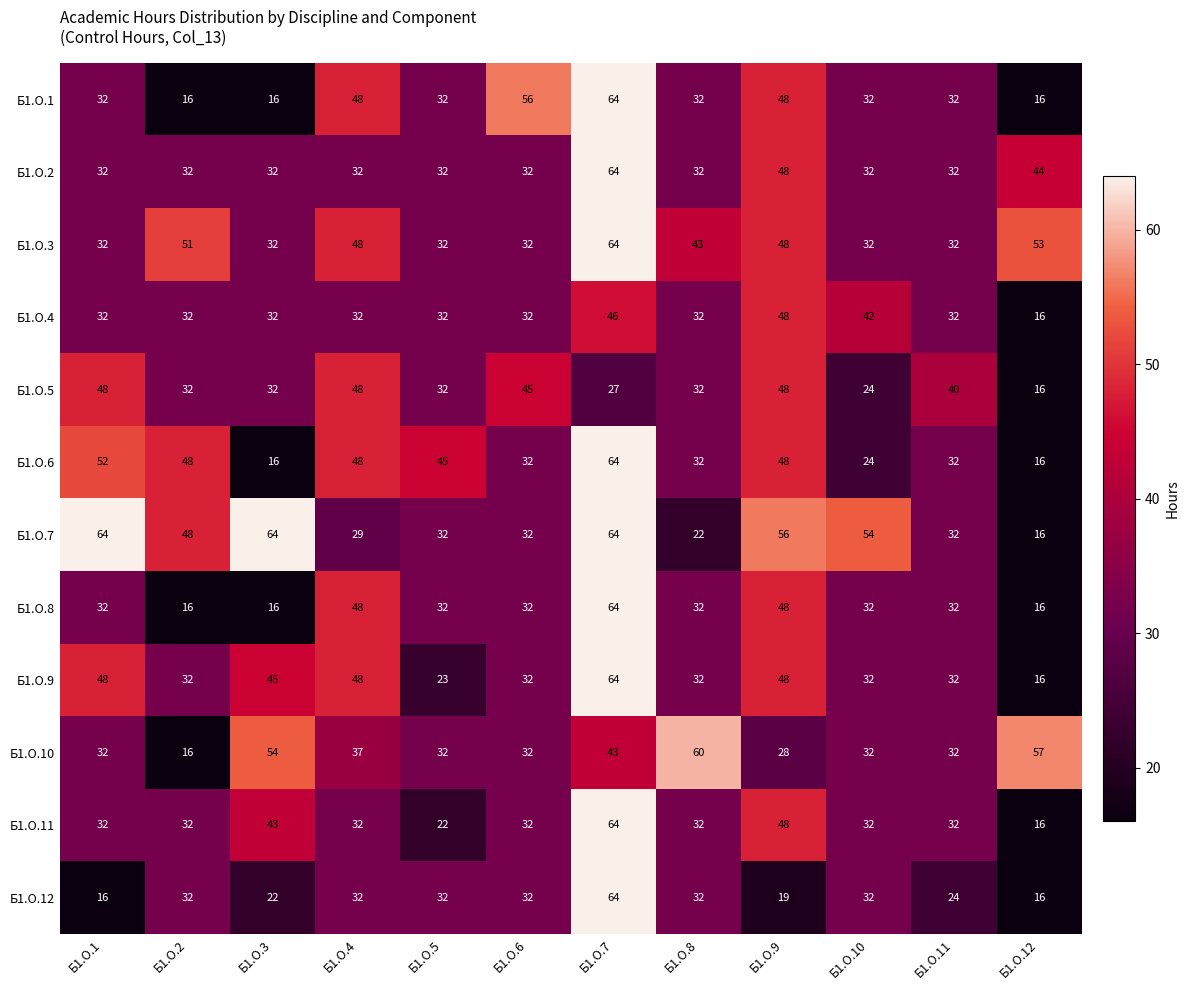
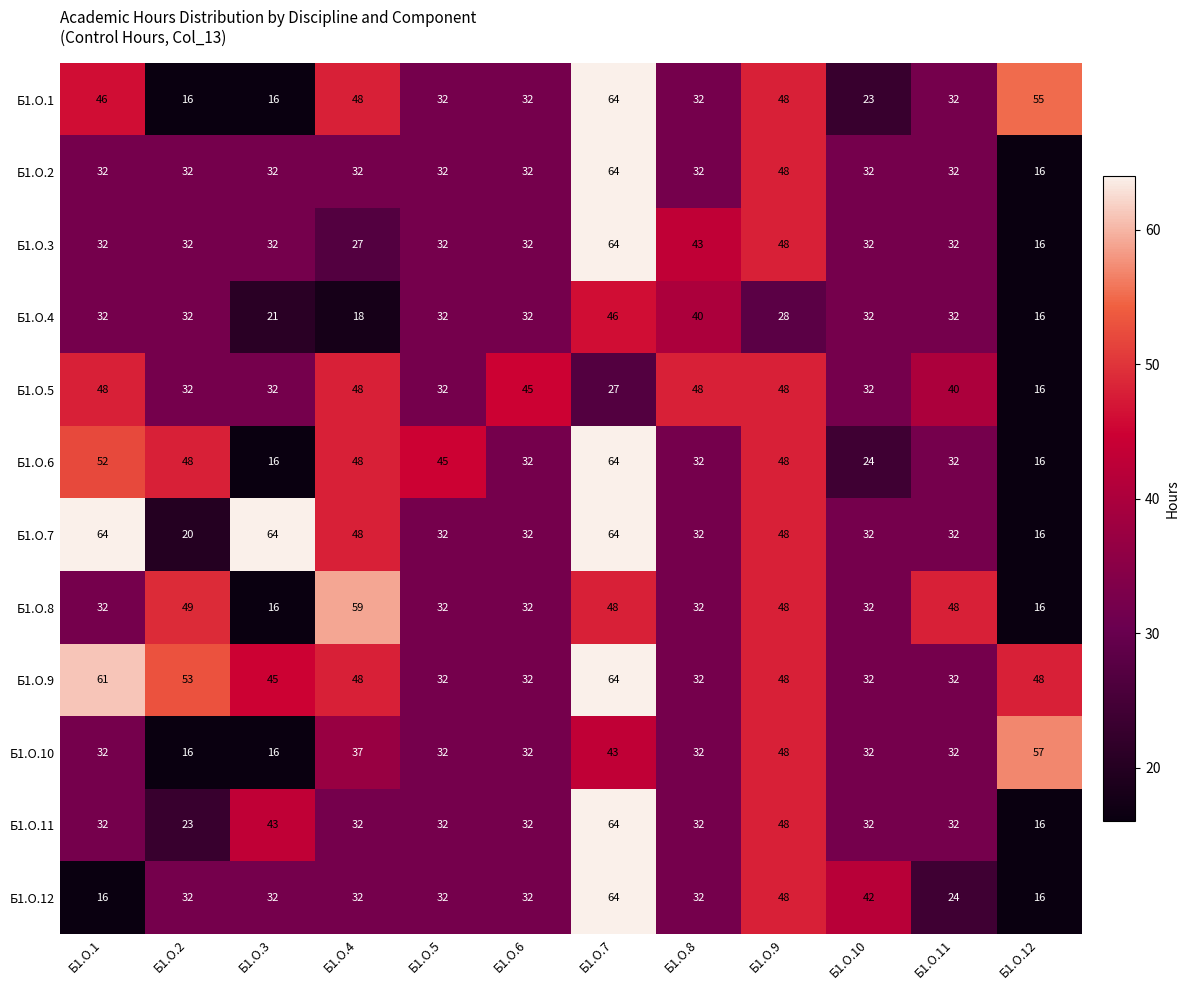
Б1.О.1, Б1.О.1: 32 -> 46
Б1.О.1, Б1.О.6: 56 -> 32
Б1.О.1, Б1.О.10: 32 -> 23
Б1.О.1, Б1.О.12: 16 -> 55
Б1.О.2, Б1.О.12: 44 -> 16
Б1.О.3, Б1.О.2: 51 -> 32
Б1.О.3, Б1.О.4: 48 -> 27
Б1.О.3, Б1.О.12: 53 -> 16
Б1.О.4, Б1.О.3: 32 -> 21
Б1.О.4, Б1.О.4: 32 -> 18
Б1.О.4, Б1.О.8: 32 -> 40
Б1.О.4, Б1.О.9: 48 -> 28
Б1.О.4, Б1.О.10: 42 -> 32
Б1.О.5, Б1.О.8: 32 -> 48
Б1.О.5, Б1.О.10: 24 -> 32
Б1.О.7, Б1.О.2: 48 -> 20
Б1.О.7, Б1.О.4: 29 -> 48
Б1.О.7, Б1.О.8: 22 -> 32
Б1.О.7, Б1.О.9: 56 -> 48
Б1.О.7, Б1.О.10: 54 -> 32
Б1.О.8, Б1.О.2: 16 -> 49
Б1.О.8, Б1.О.4: 48 -> 59
Б1.О.8, Б1.О.7: 64 -> 48
Б1.О.8, Б1.О.11: 32 -> 48
Б1.О.9, Б1.О.1: 48 -> 61
Б1.О.9, Б1.О.2: 32 -> 53
Б1.О.9, Б1.О.5: 23 -> 32
Б1.О.9, Б1.О.12: 16 -> 48
Б1.О.10, Б1.О.3: 54 -> 16
Б1.О.10, Б1.О.8: 60 -> 32
Б1.О.10, Б1.О.9: 28 -> 48
Б1.О.11, Б1.О.2: 32 -> 23
Б1.О.11, Б1.О.5: 22 -> 32
Б1.О.12, Б1.О.3: 22 -> 32
Б1.О.12, Б1.О.9: 19 -> 48
Б1.О.12, Б1.О.10: 32 -> 42
